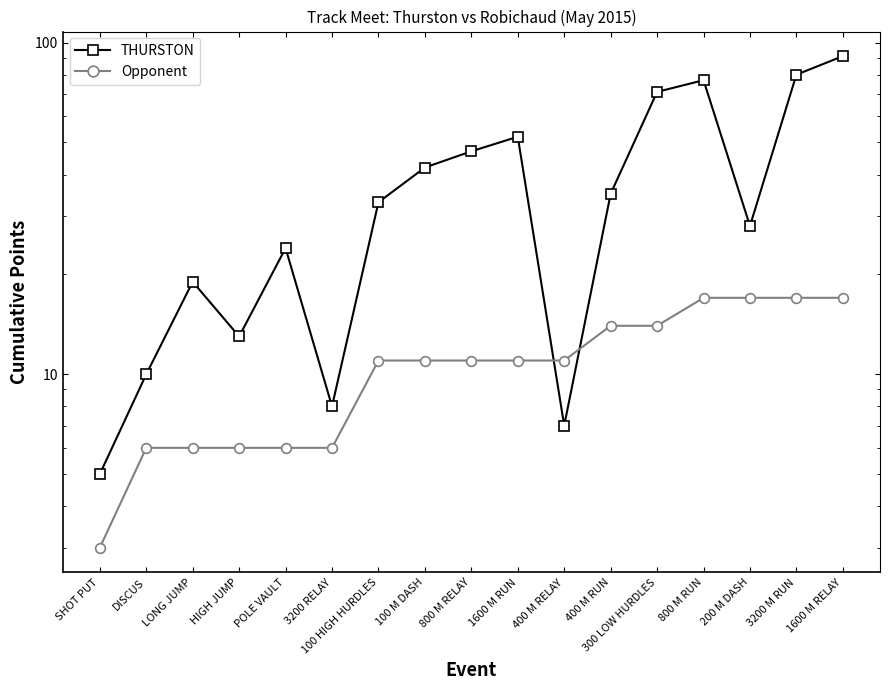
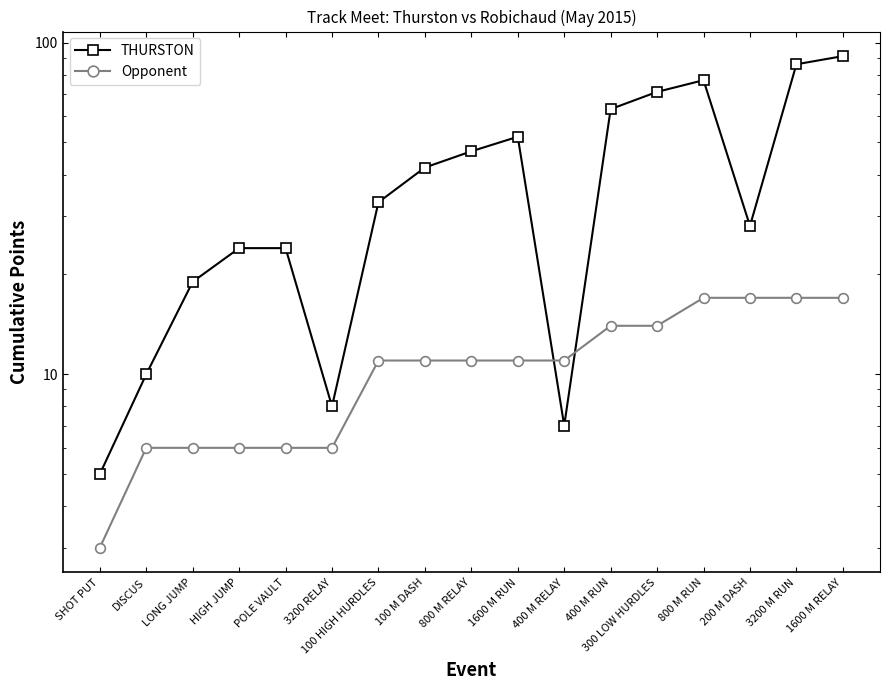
THURSTON, HIGH JUMP: 13 -> 24
THURSTON, 400 M RUN: 35 -> 63
THURSTON, 3200 M RUN: 80 -> 86
